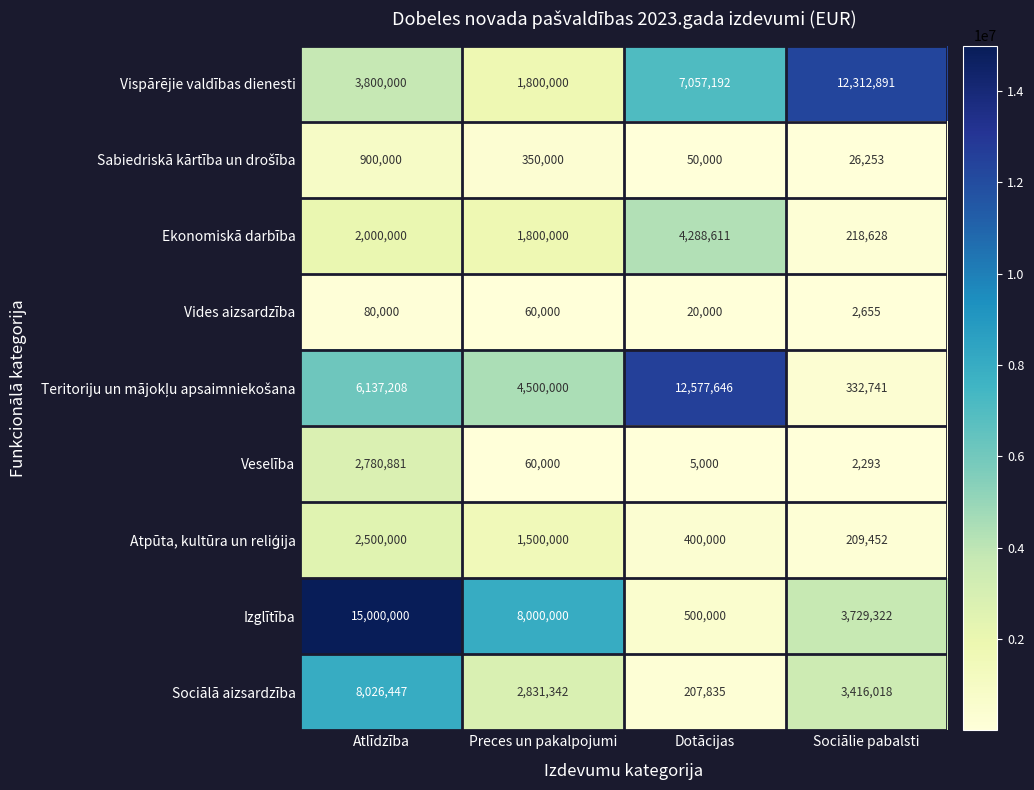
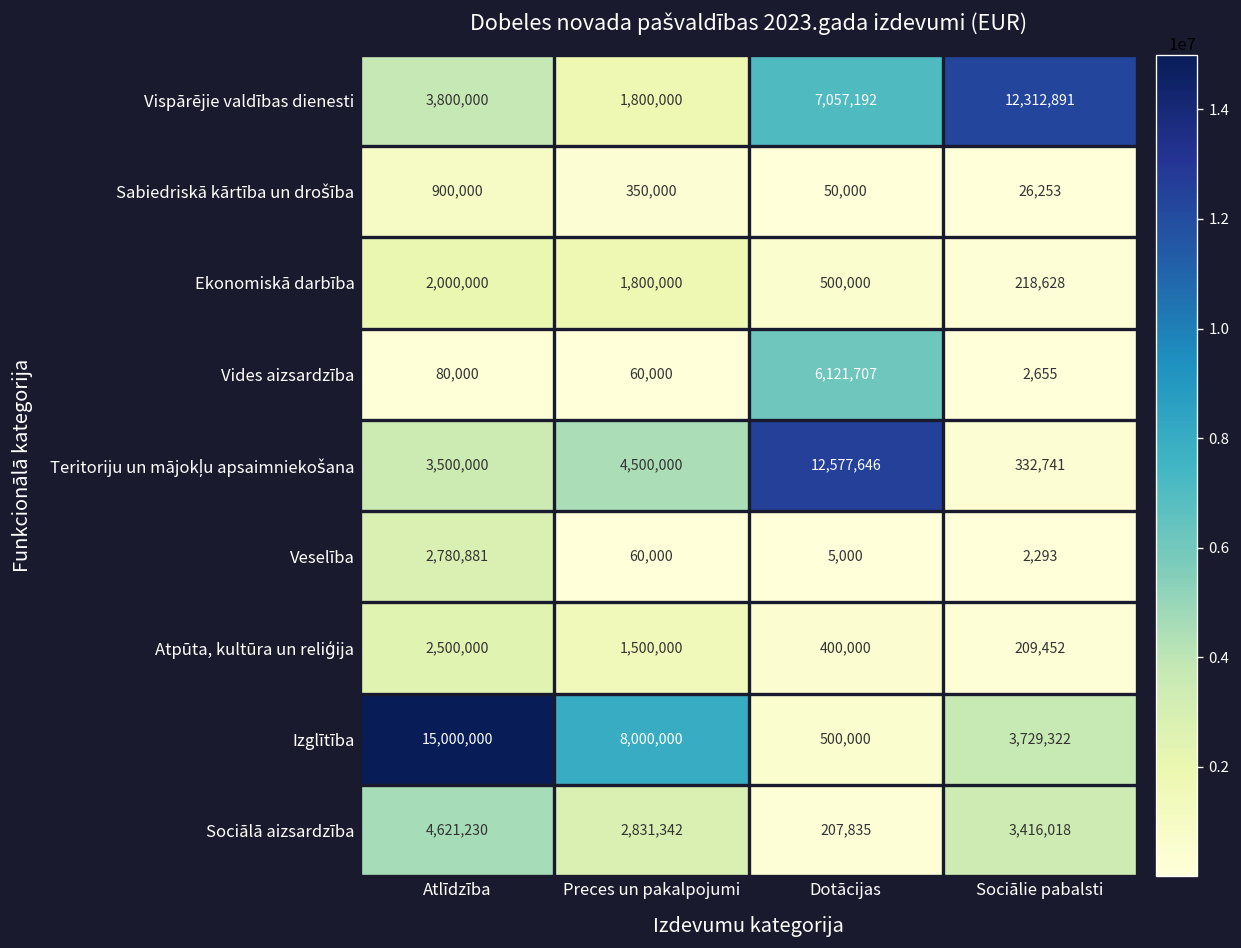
Ekonomiskā darbība, Dotācijas: 4,288,611 -> 500,000
Vides aizsardzība, Dotācijas: 20,000 -> 6,121,707
Teritoriju un mājokļu apsaimniekošana, Atlīdzība: 6,137,208 -> 3,500,000
Sociālā aizsardzība, Atlīdzība: 8,026,447 -> 4,621,230
